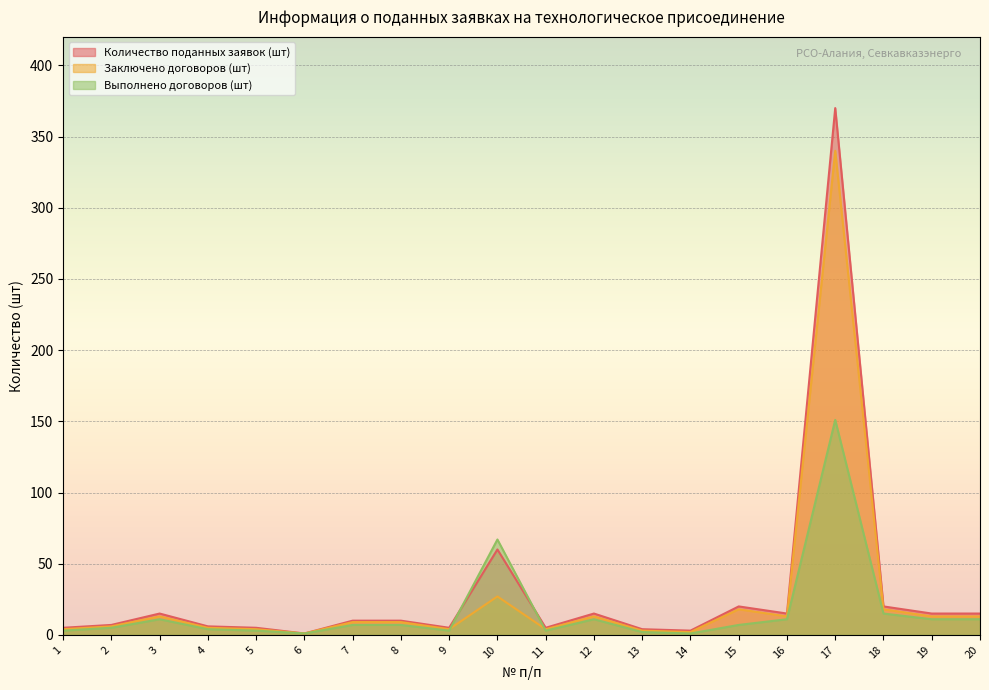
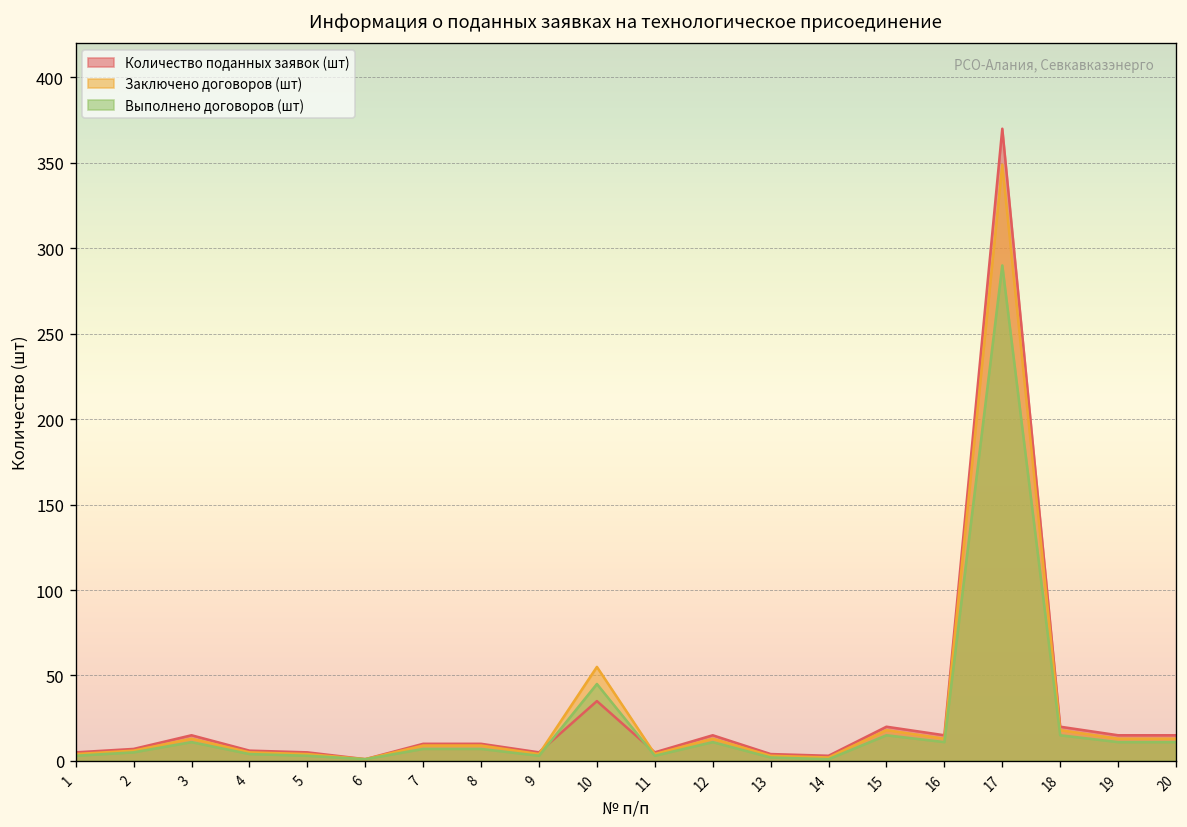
Количество поданных заявок (шт), 10: 60 -> 35
Заключено договоров (шт), 10: 27 -> 55
Выполнено договоров (шт), 10: 67 -> 45
Выполнено договоров (шт), 15: 7 -> 15
Заключено договоров (шт), 17: 340 -> 349
Выполнено договоров (шт), 17: 151 -> 290
